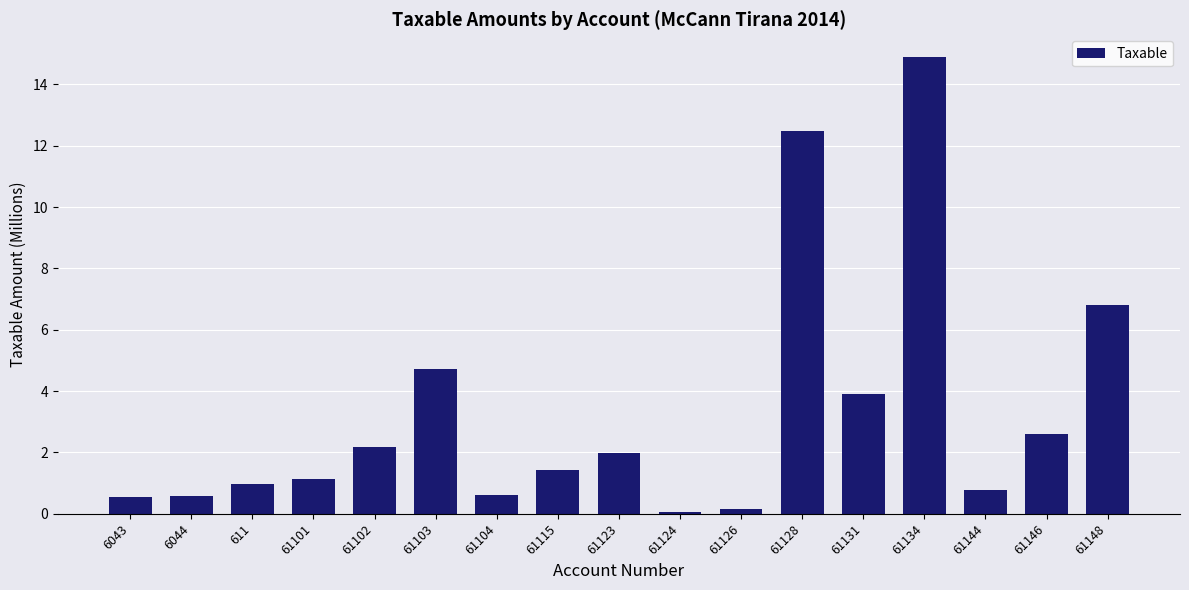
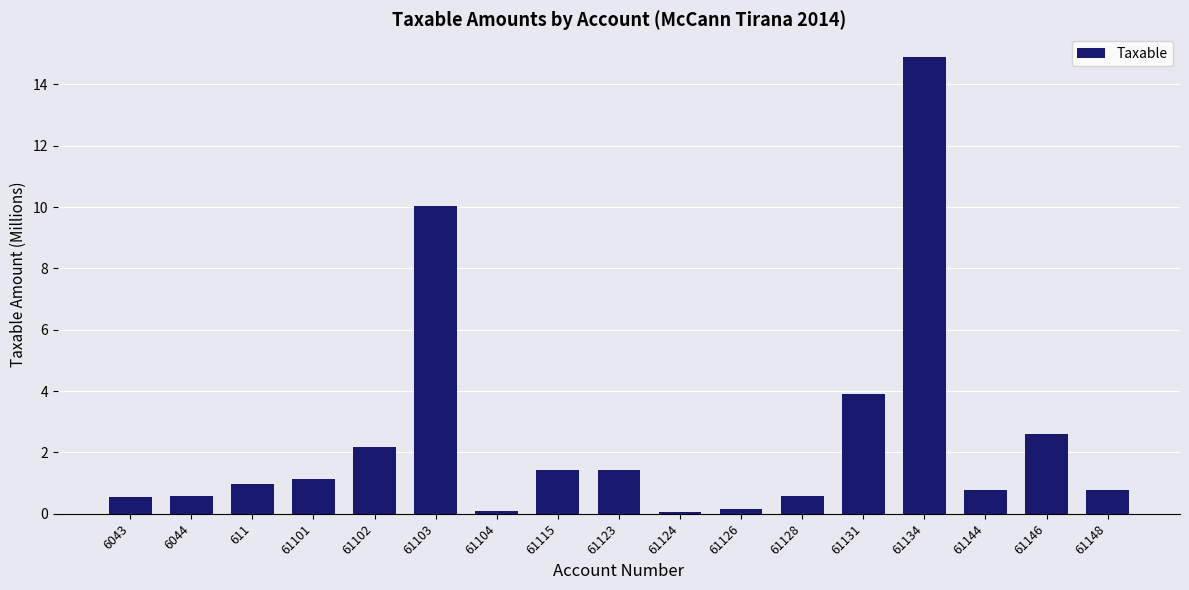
61103: 4.7 -> 10.0
61104: 0.6 -> 0.1
61123: 2.0 -> 1.4
61128: 12.5 -> 0.6
61148: 6.8 -> 0.8
